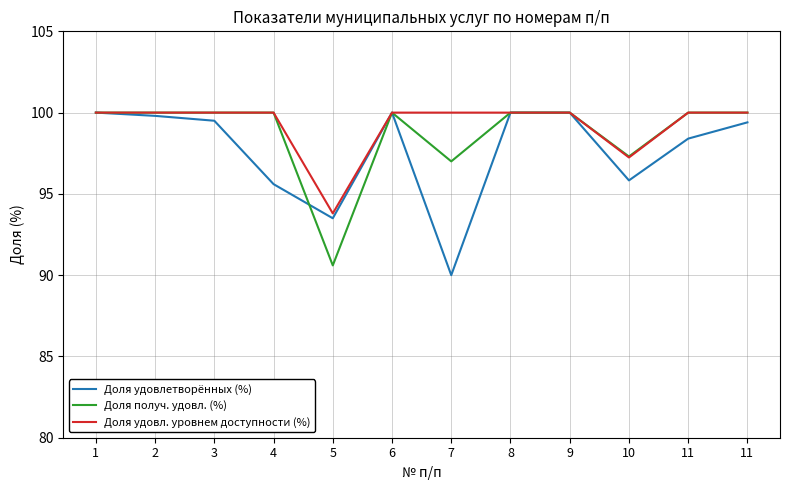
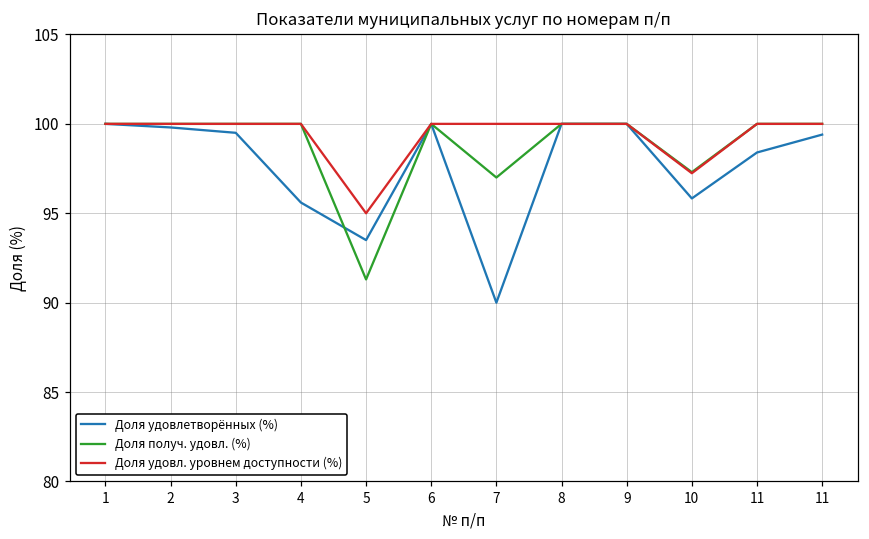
Доля получ. удовл. (%), 5: 90.6 -> 91.3
Доля удовл. уровнем доступности (%), 5: 93.8 -> 95.0
